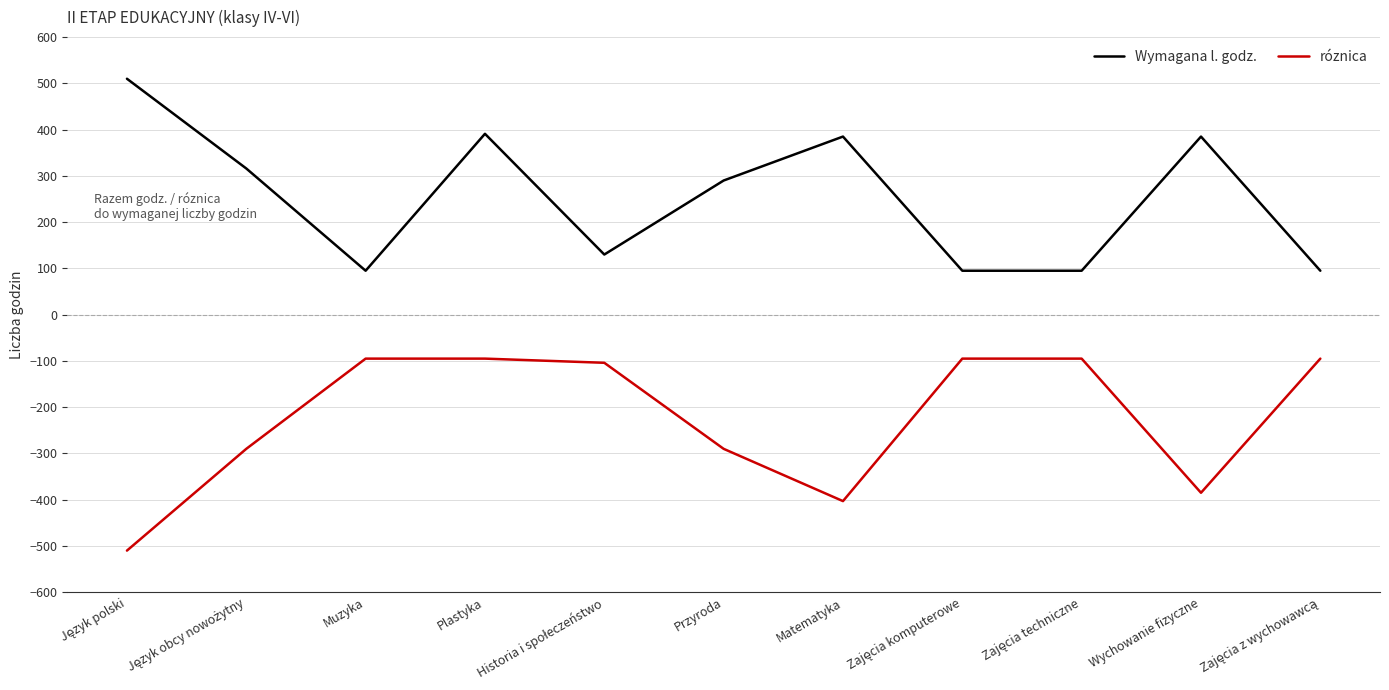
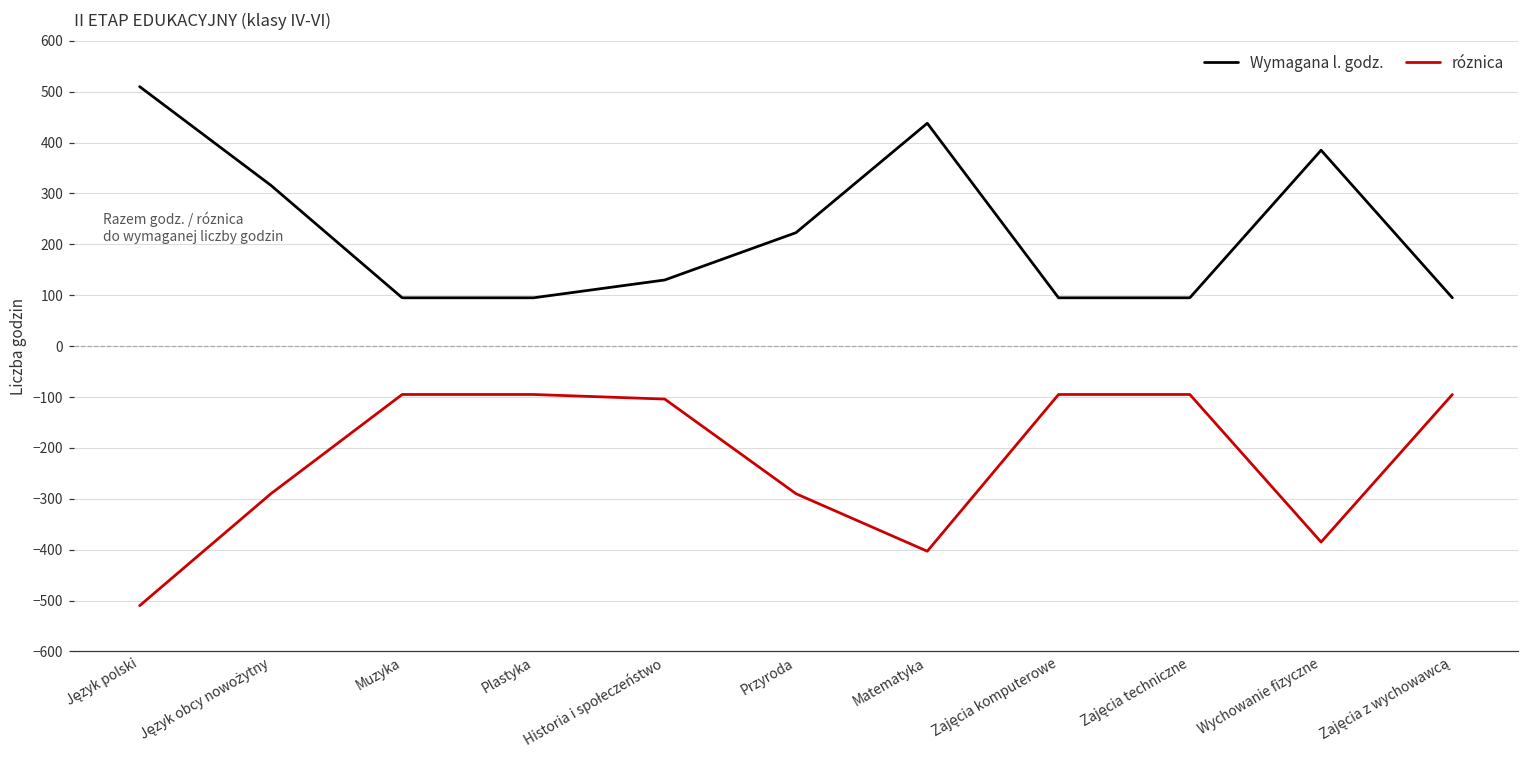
Wymagana l. godz., Plastyka: 390 -> 100
Wymagana l. godz., Przyroda: 290 -> 220
Wymagana l. godz., Matematyka: 390 -> 440
